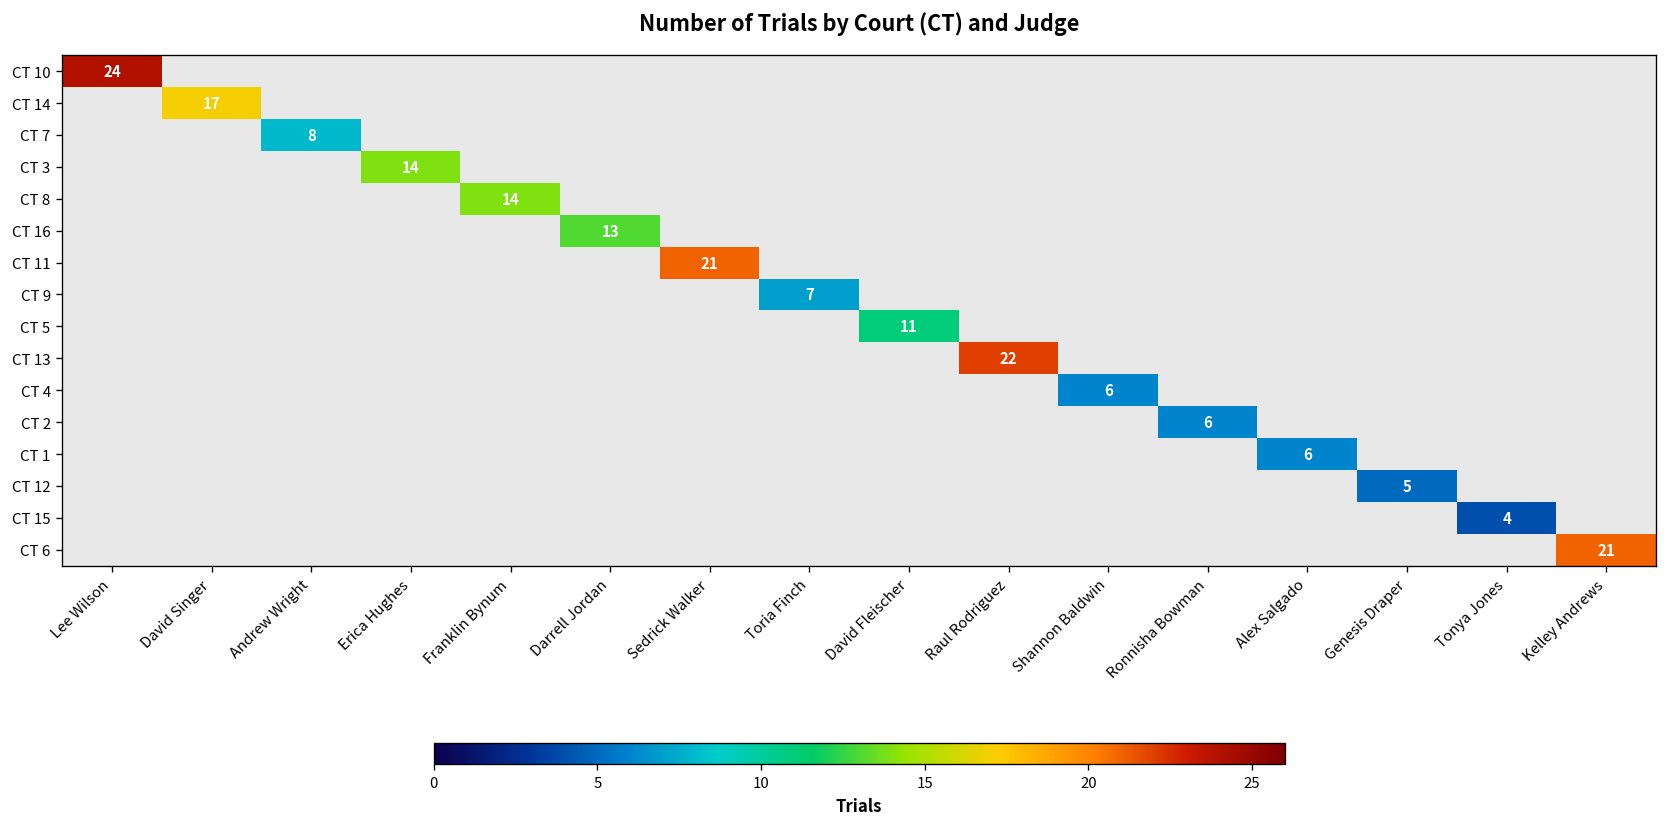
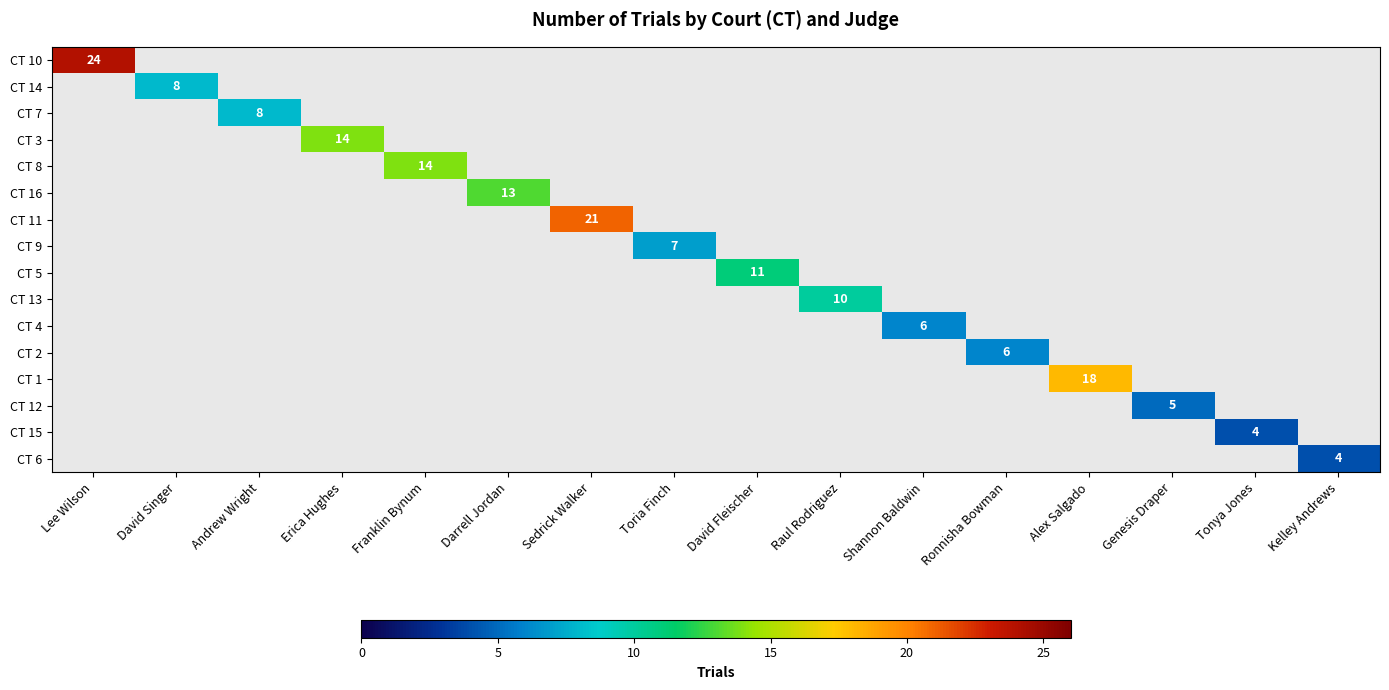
CT 14, David Singer: 17 -> 8
CT 13, Raul Rodriguez: 22 -> 10
CT 1, Alex Salgado: 6 -> 18
CT 6, Kelley Andrews: 21 -> 4
